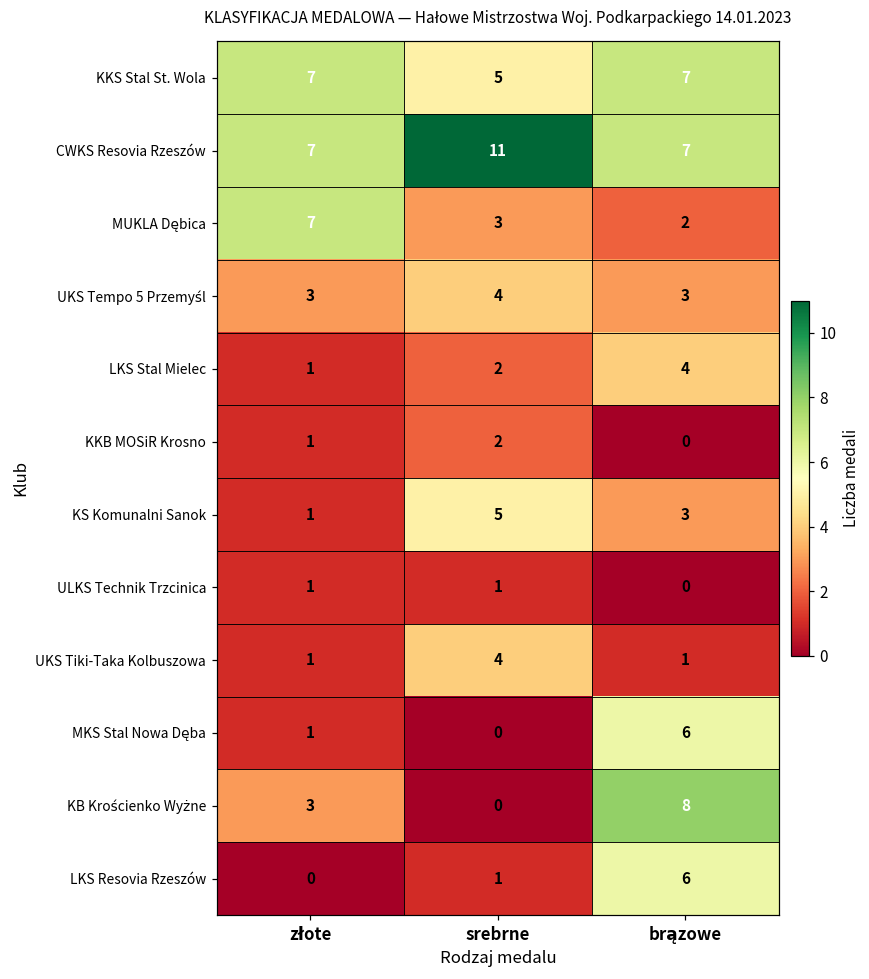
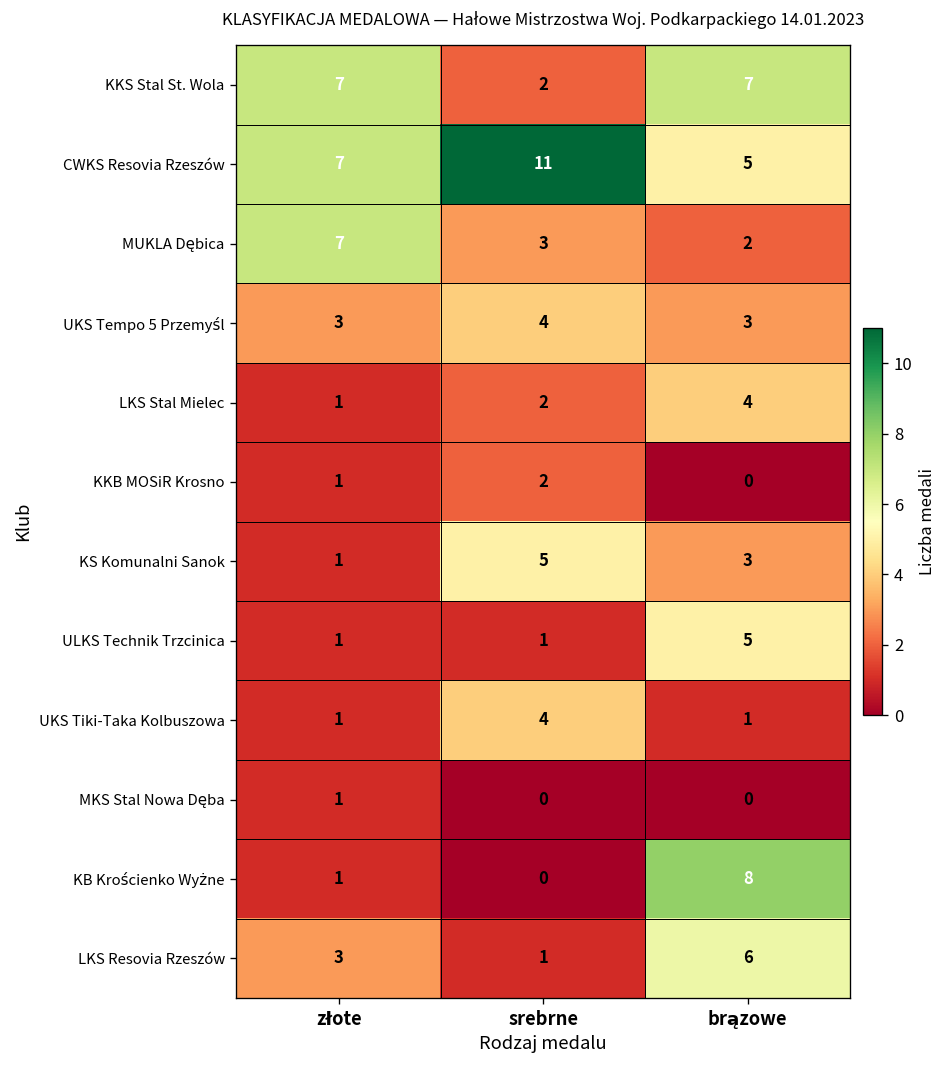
KKS Stal St. Wola, srebrne: 5 -> 2
CWKS Resovia Rzeszów, brązowe: 7 -> 5
ULKS Technik Trzcinica, brązowe: 0 -> 5
MKS Stal Nowa Dęba, brązowe: 6 -> 0
KB Krościenko Wyżne, złote: 3 -> 1
LKS Resovia Rzeszów, złote: 0 -> 3
